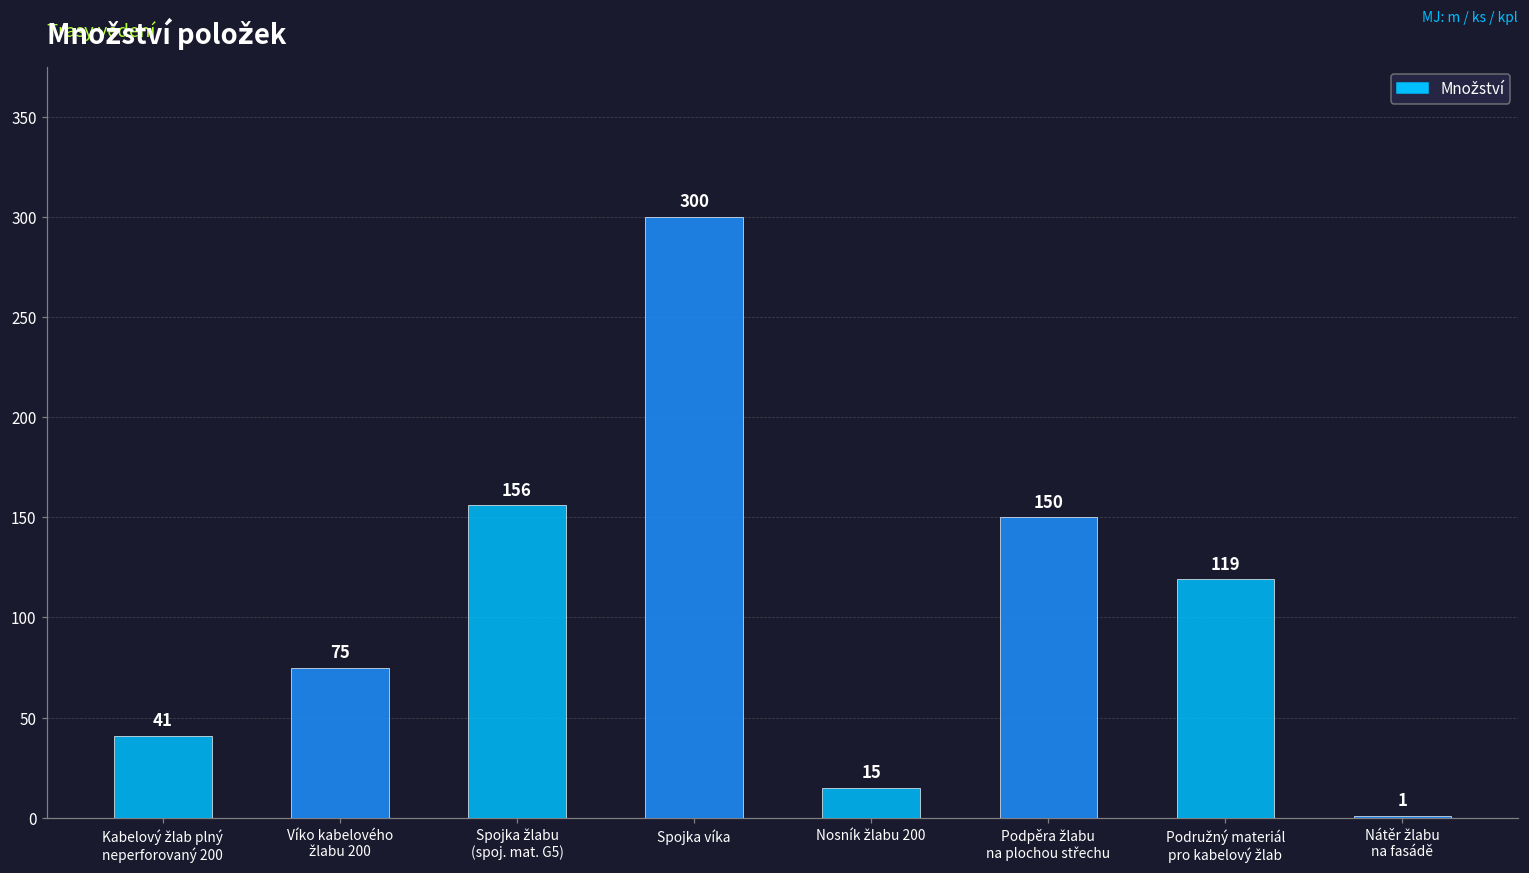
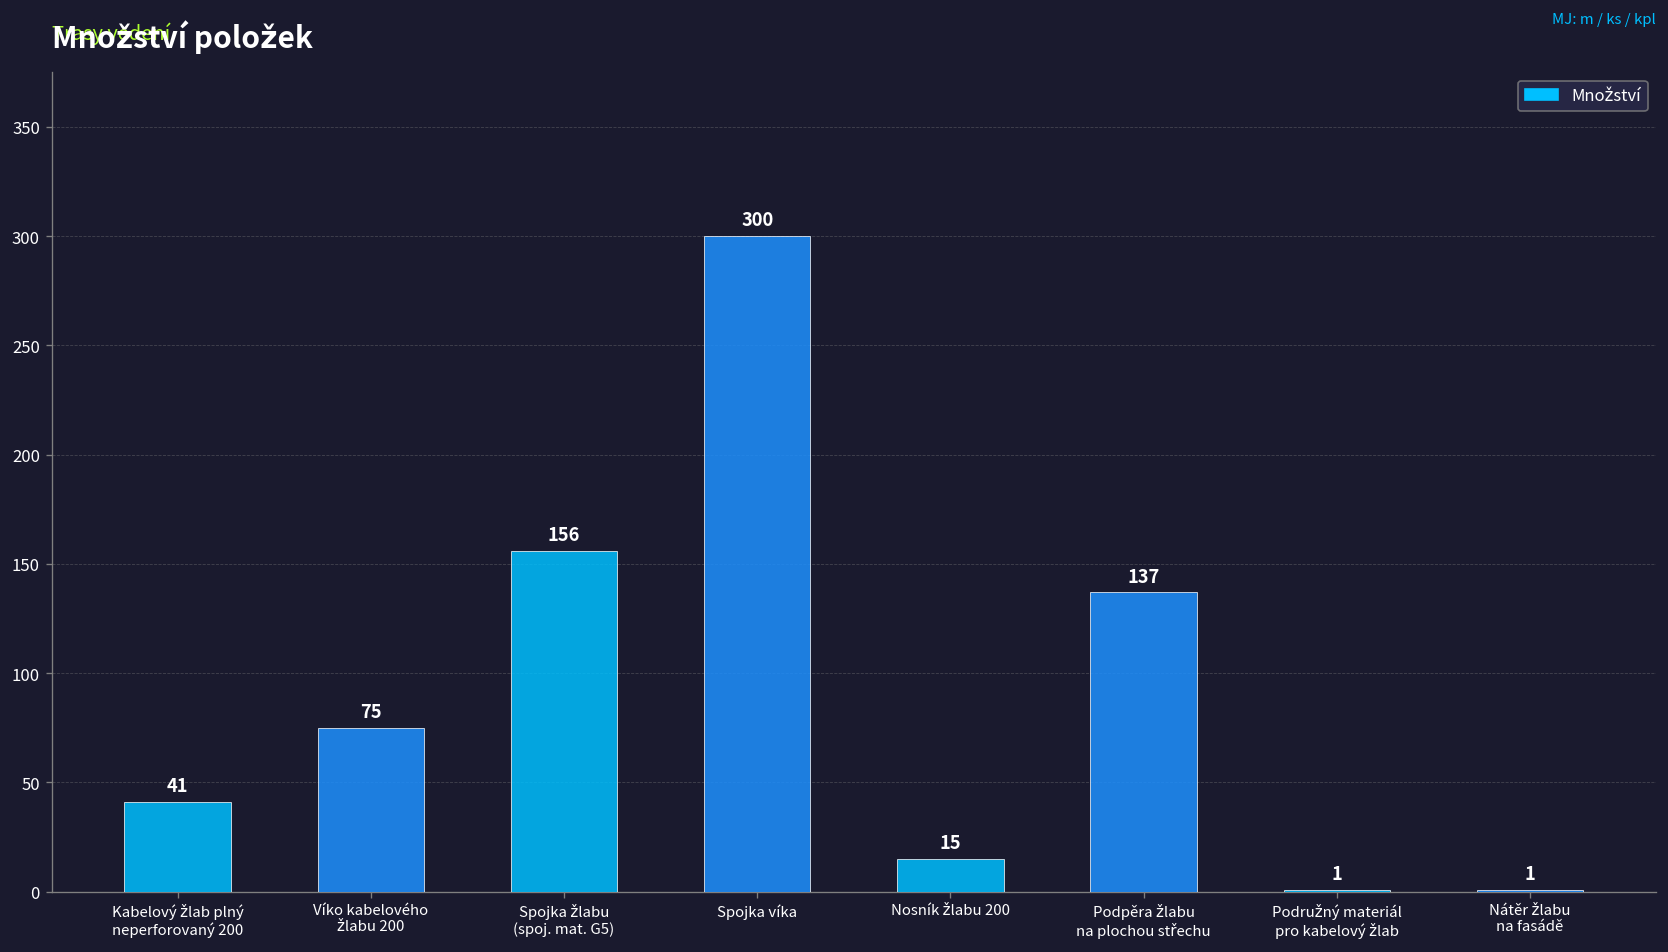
Podpěra žlabu na plochou střechu: 150 -> 137
Podružný materiál pro kabelový žlab: 119 -> 1
